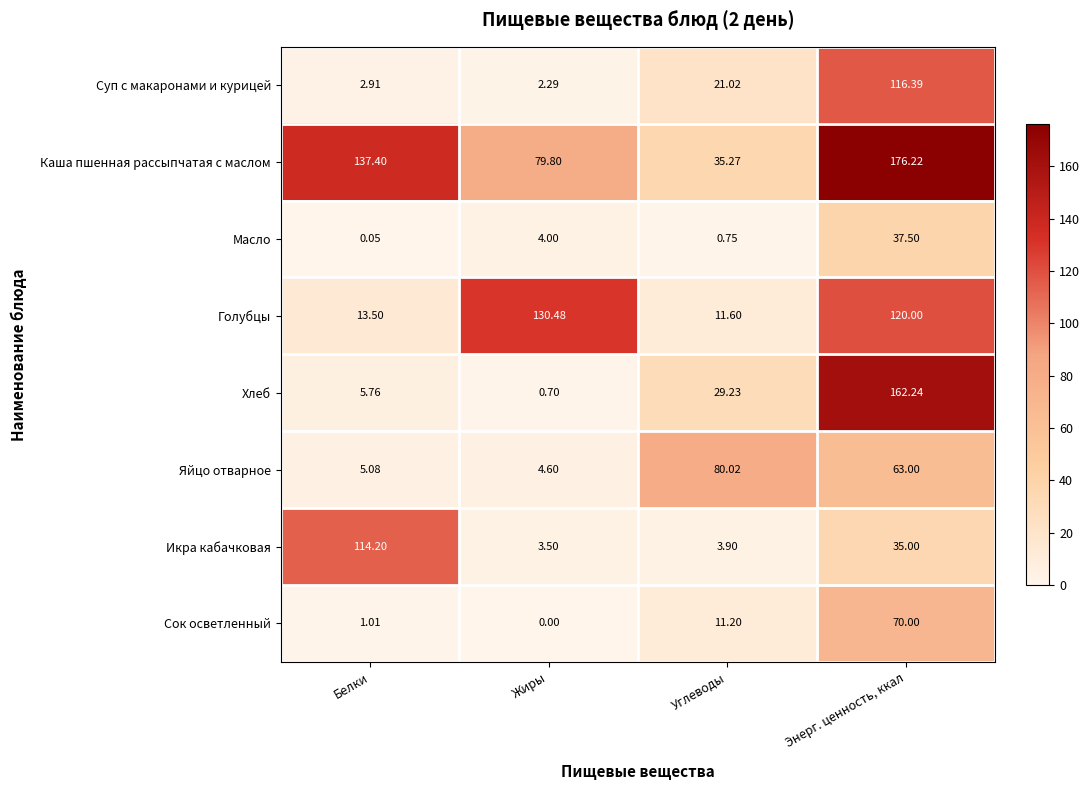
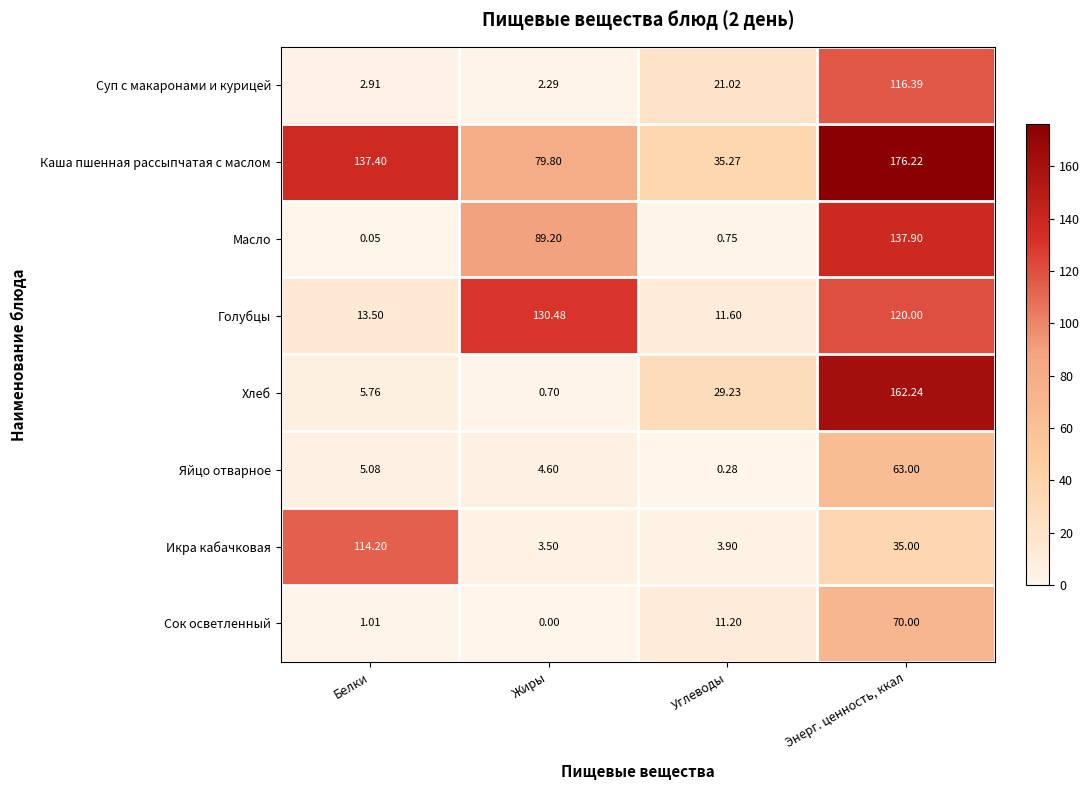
Масло, Жиры: 4.00 -> 89.20
Масло, Энерг. ценность, ккал: 37.50 -> 137.90
Яйцо отварное, Углеводы: 80.02 -> 0.28
